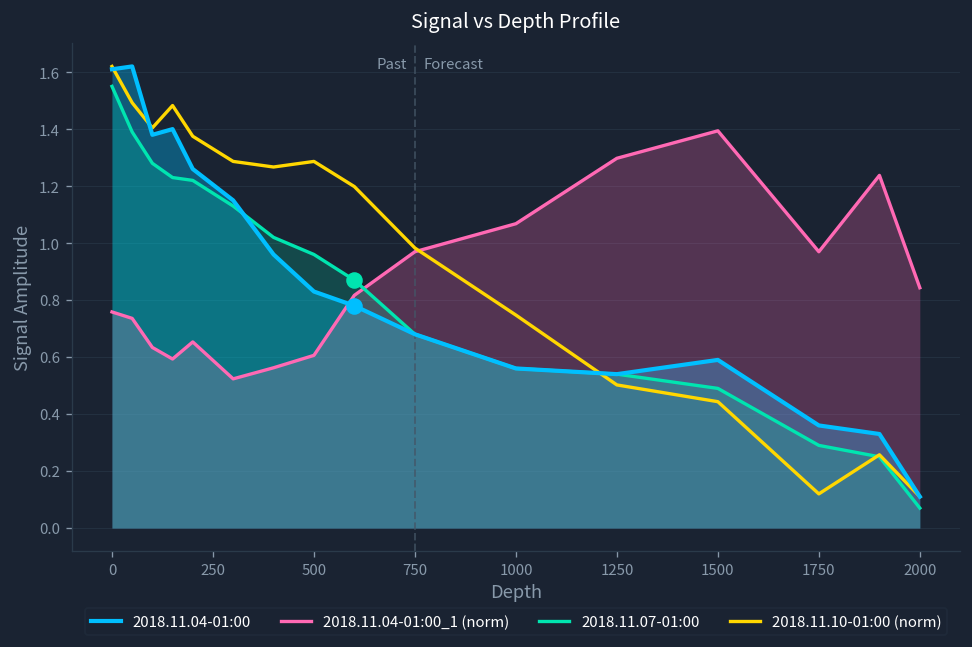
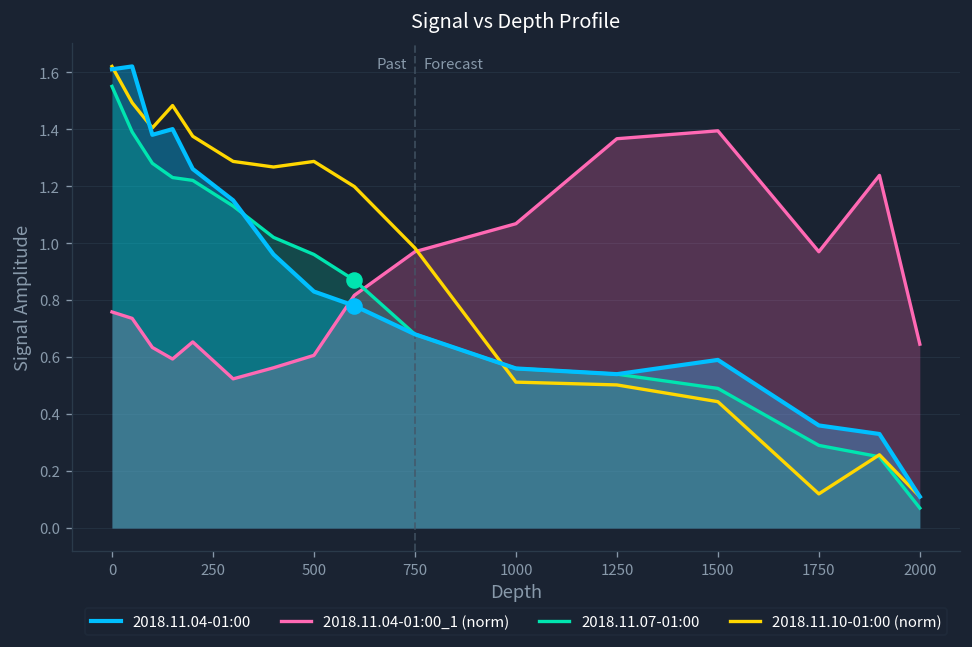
2018.11.10-01:00 (norm), 1000: 0.75 -> 0.51
2018.11.04-01:00_1 (norm), 1250: 1.30 -> 1.37
2018.11.04-01:00_1 (norm), 2000: 0.84 -> 0.65
